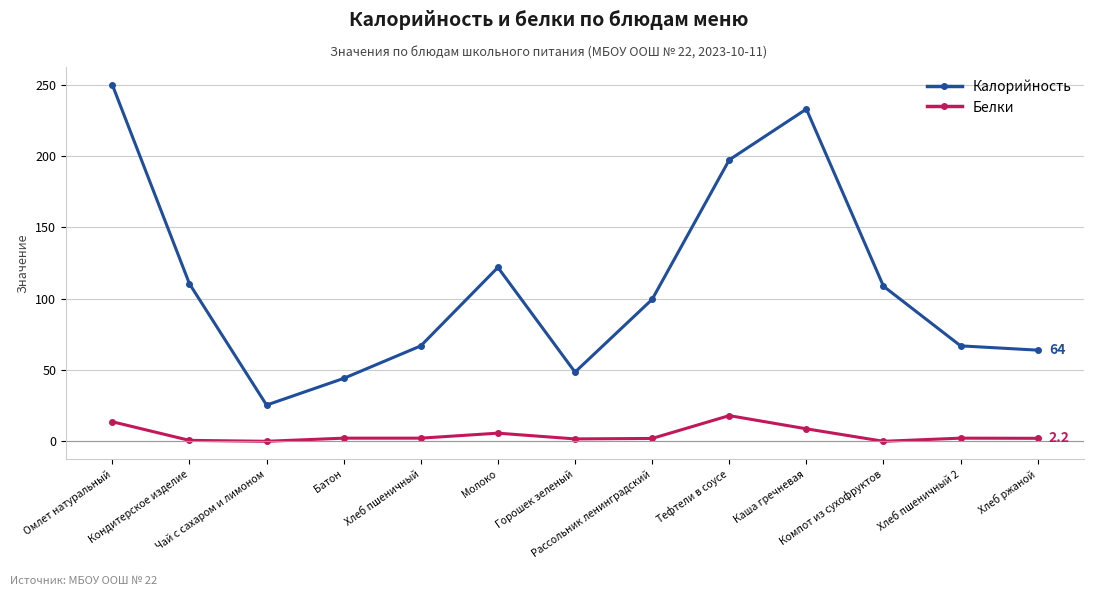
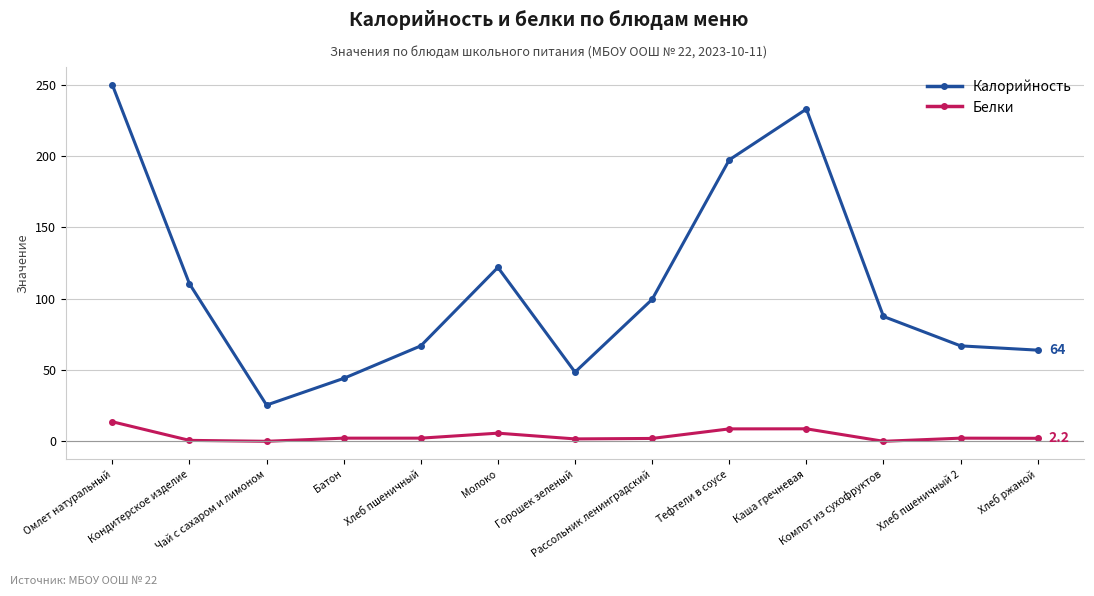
Белки, Тефтели в соусе: 18 -> 9
Калорийность, Компот из сухофруктов: 109 -> 88
